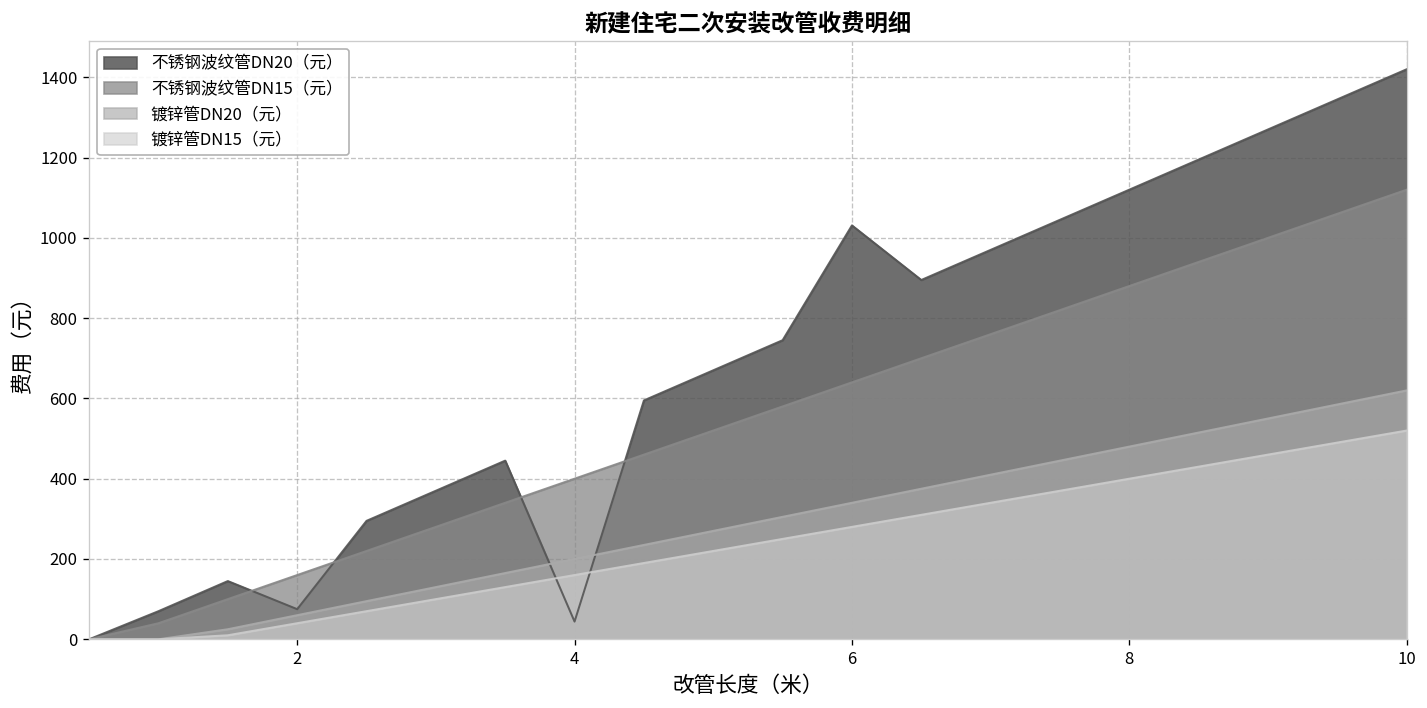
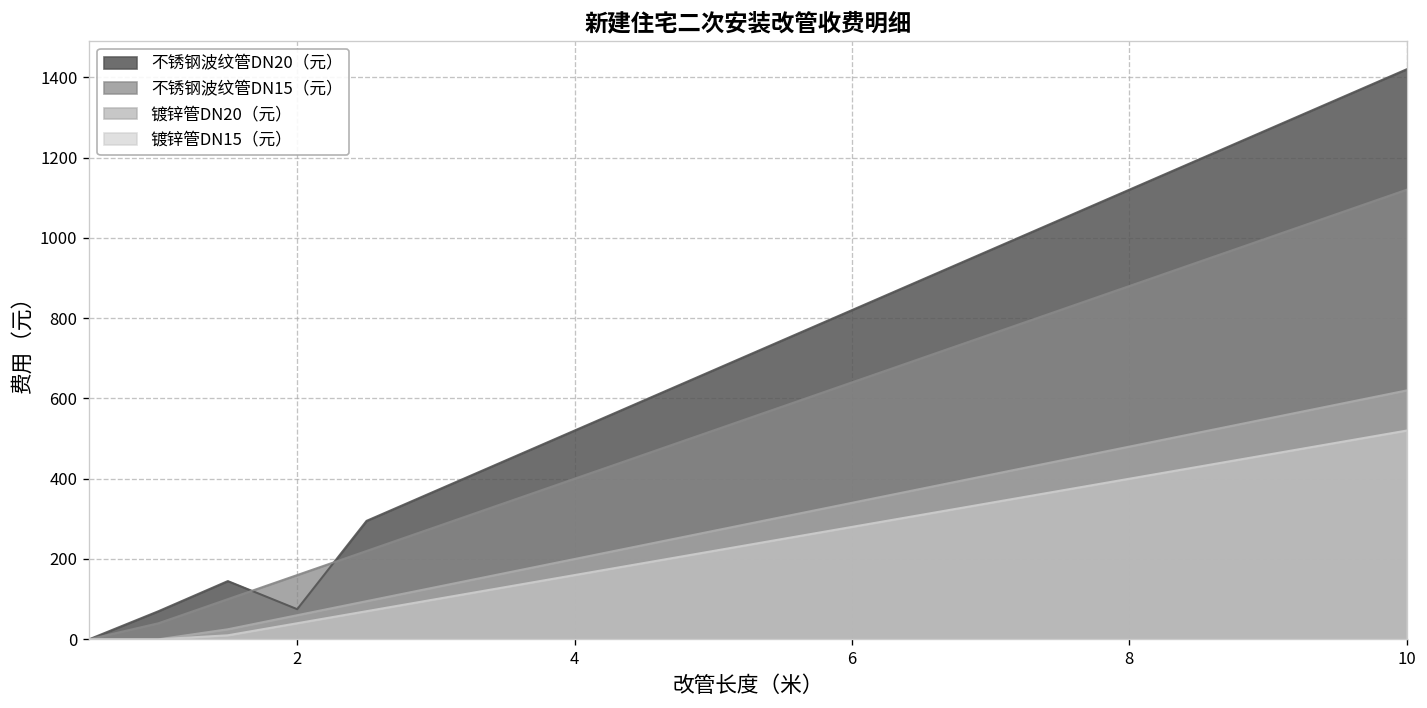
不锈钢波纹管DN20（元）, 4: 40 -> 520
不锈钢波纹管DN20（元）, 6: 1030 -> 820
